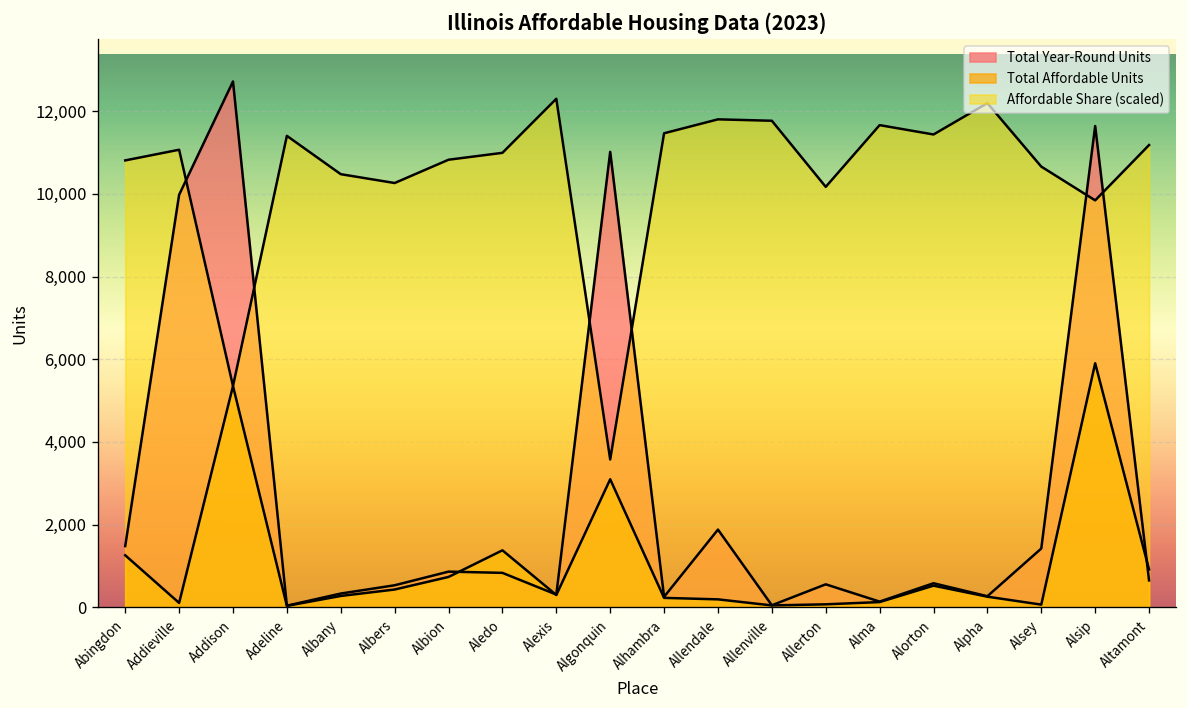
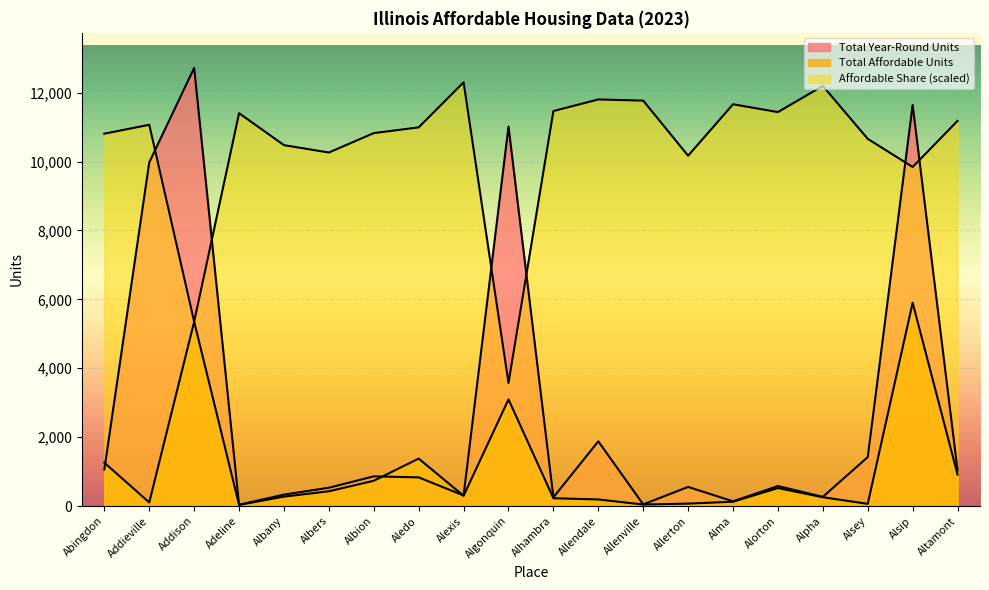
Total Year-Round Units, Abingdon: 1,500 -> 1,100
Total Year-Round Units, Altamont: 700 -> 1,000
